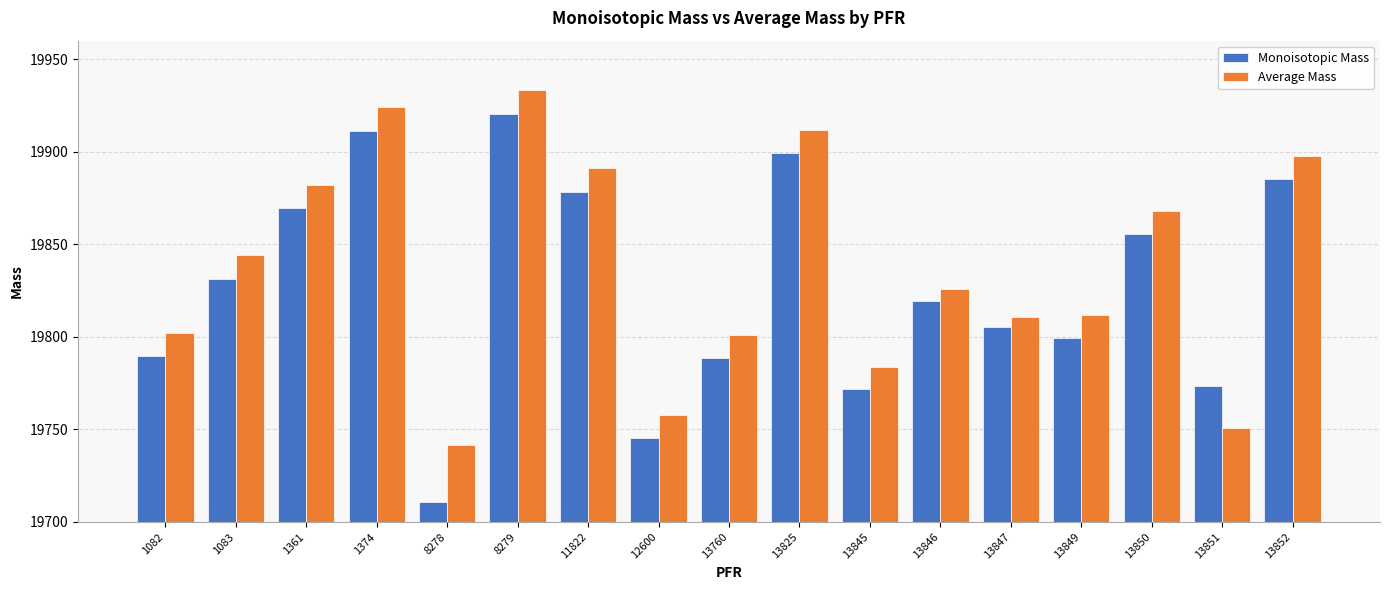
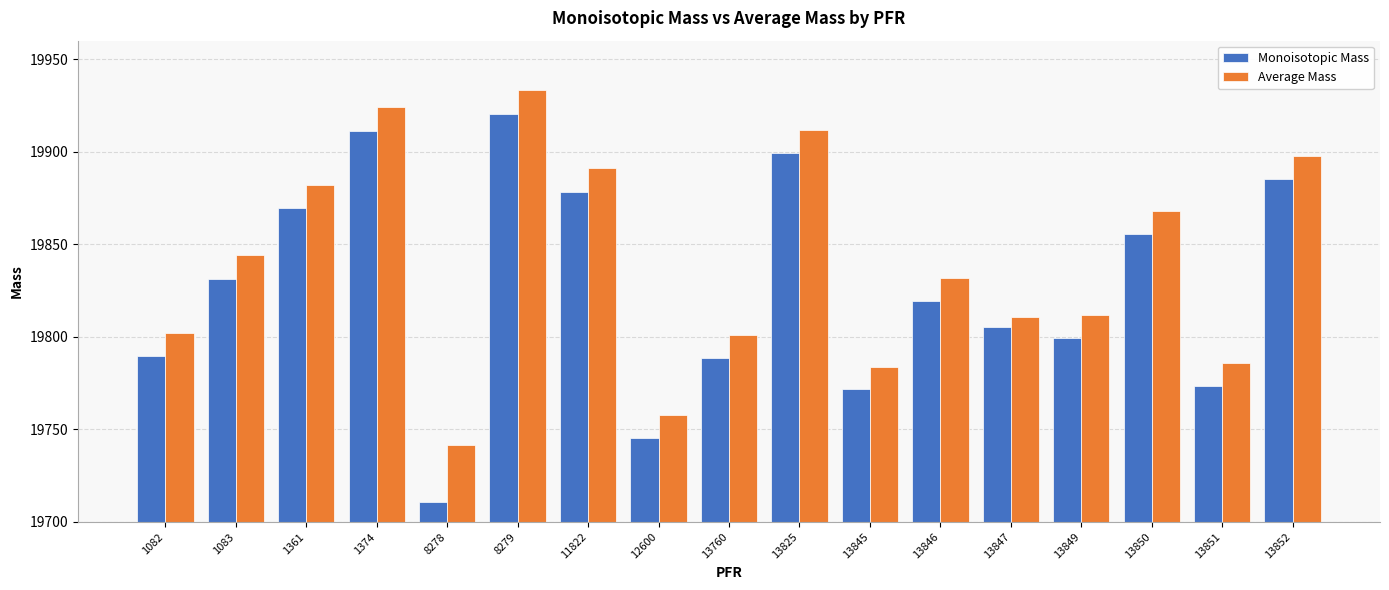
Average Mass, 13846: 19826 -> 19832
Average Mass, 13851: 19751 -> 19786
